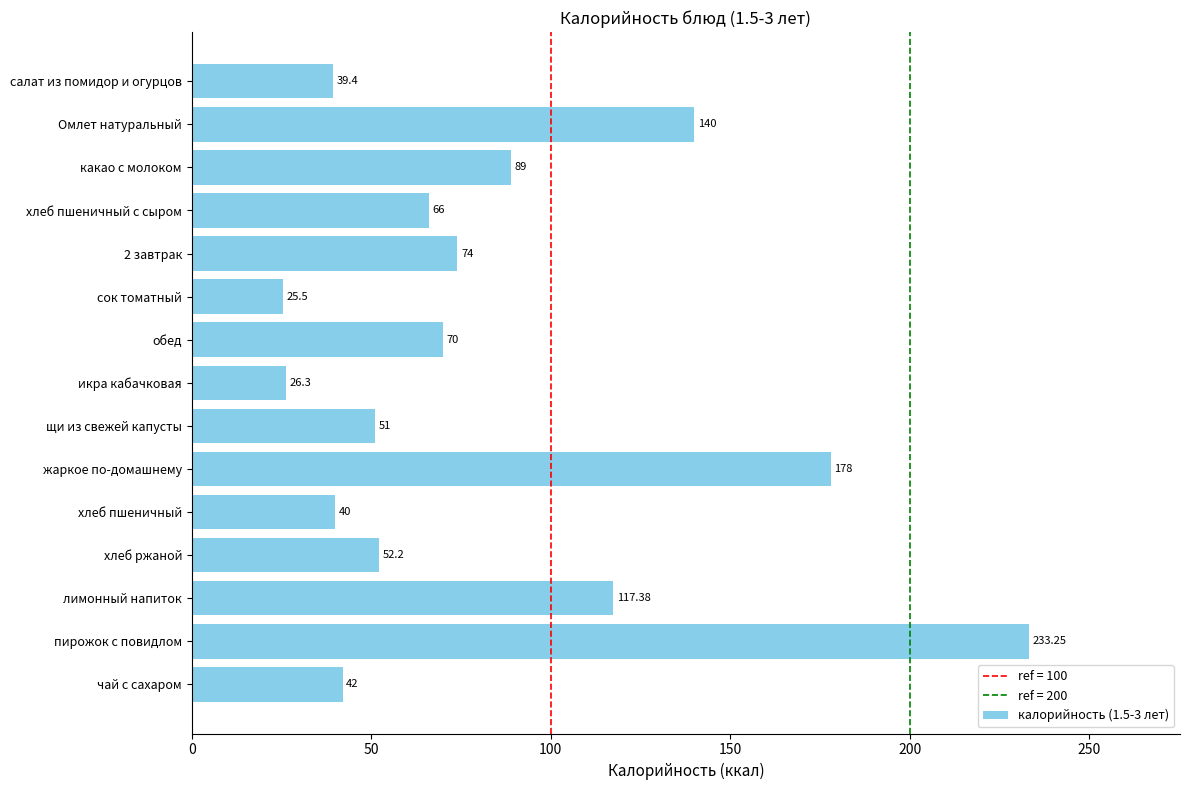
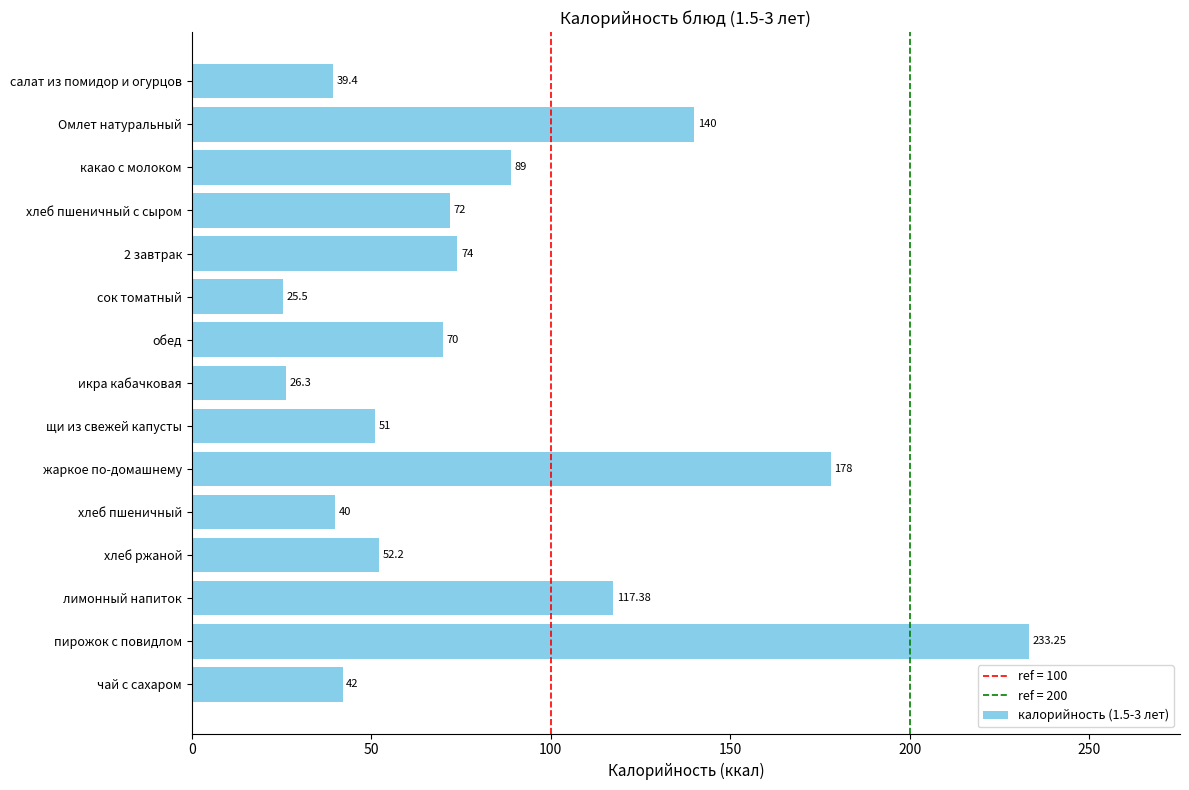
хлеб пшеничный с сыром: 66 -> 72
